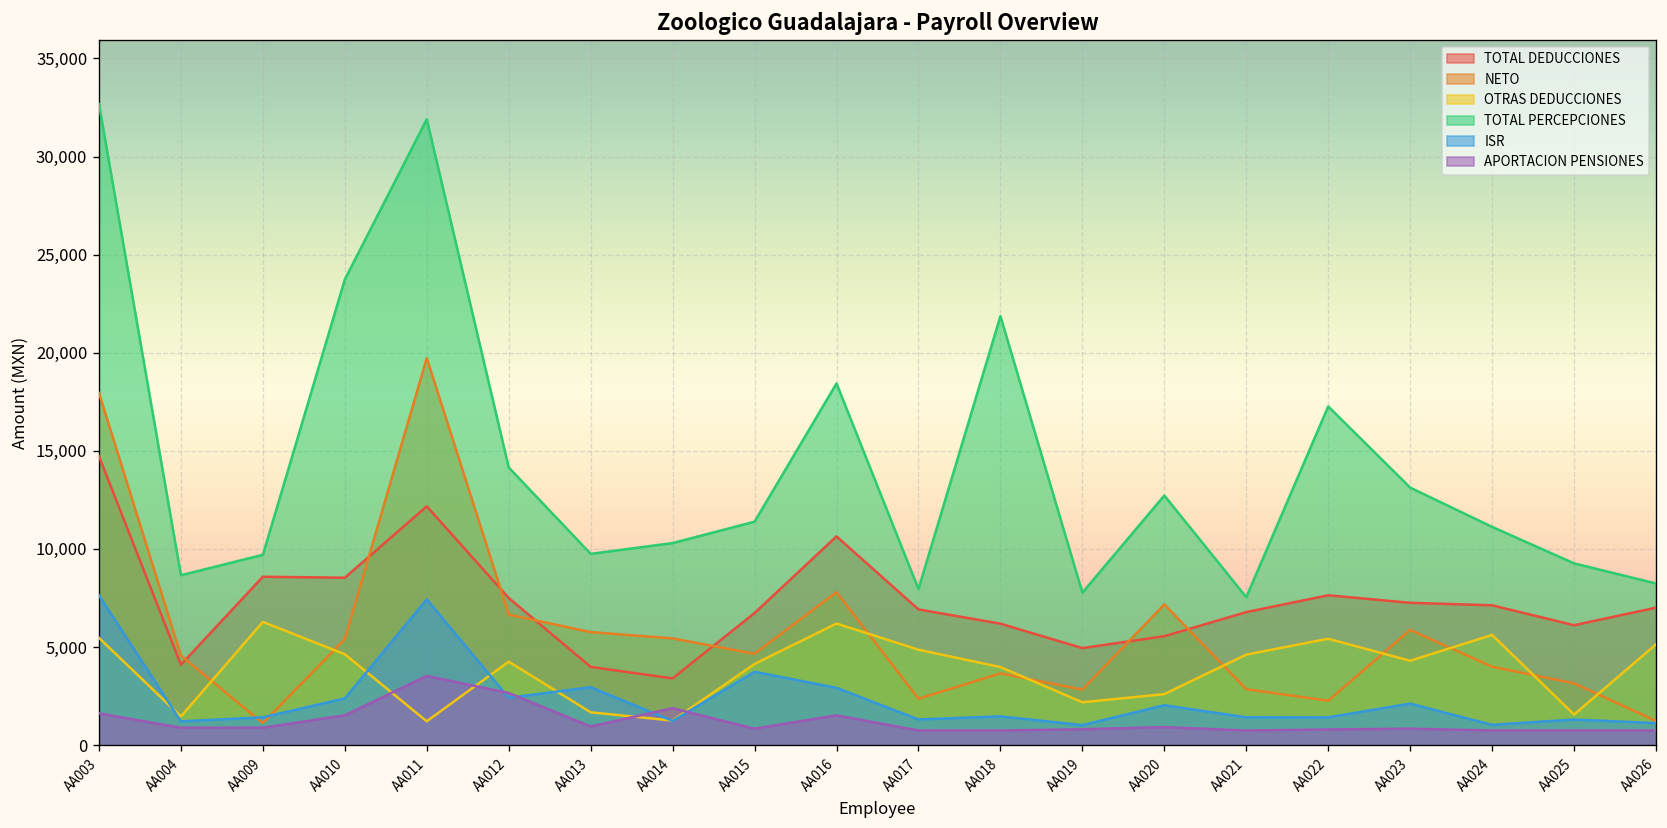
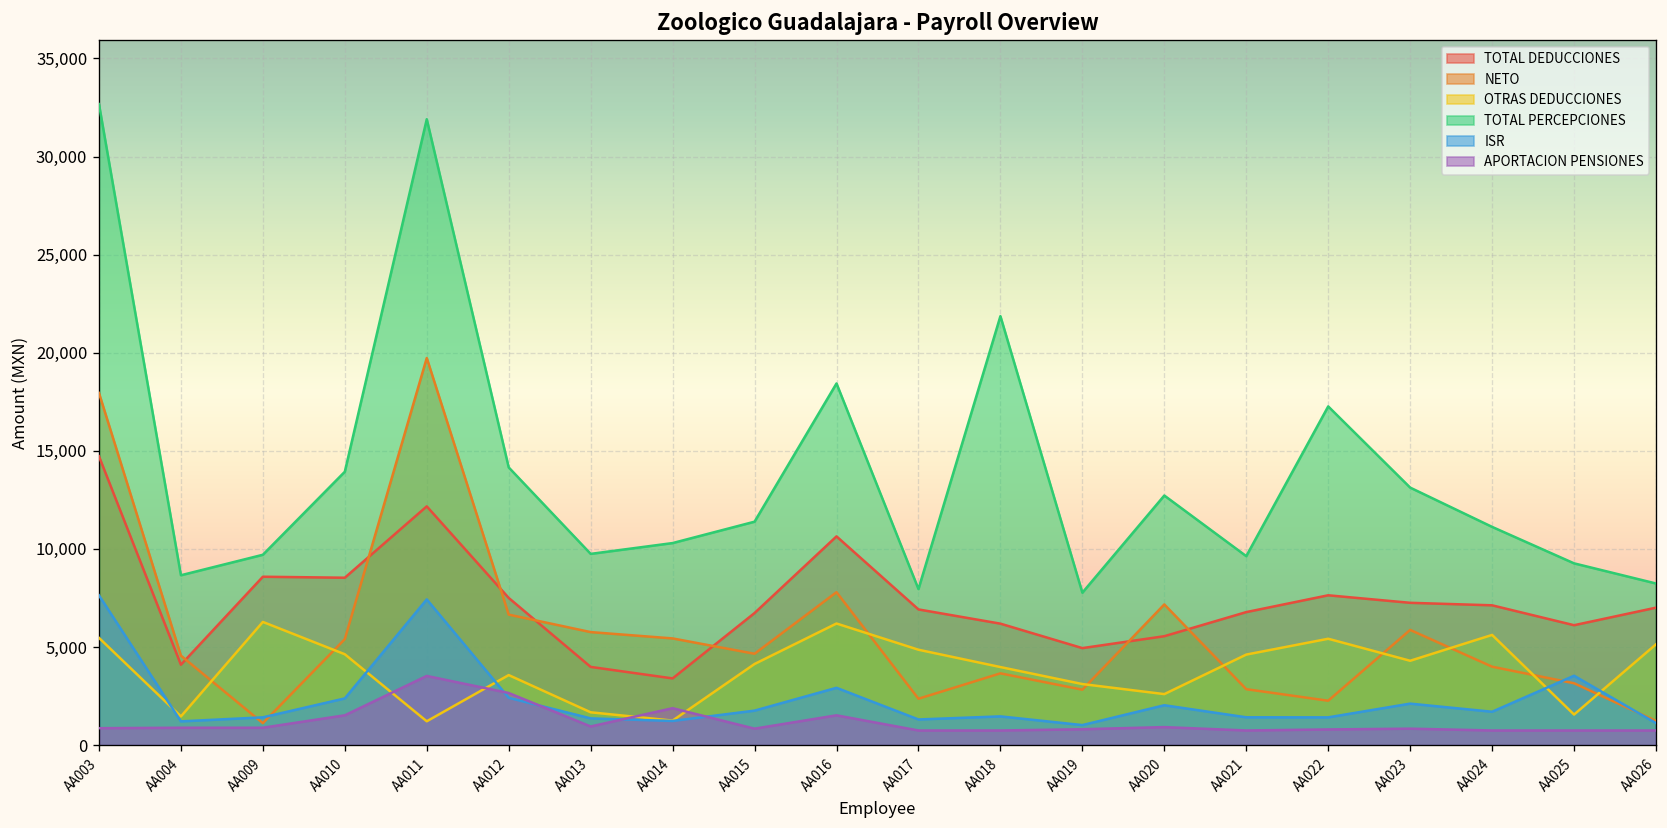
APORTACION PENSIONES, AA003: 1,600 -> 900
TOTAL PERCEPCIONES, AA010: 23,700 -> 13,900
OTRAS DEDUCCIONES, AA012: 4,300 -> 3,600
ISR, AA013: 3,000 -> 1,400
ISR, AA015: 3,700 -> 1,800
OTRAS DEDUCCIONES, AA019: 2,200 -> 3,100
TOTAL PERCEPCIONES, AA021: 7,500 -> 9,600
ISR, AA024: 1,000 -> 1,700
ISR, AA025: 1,300 -> 3,500
